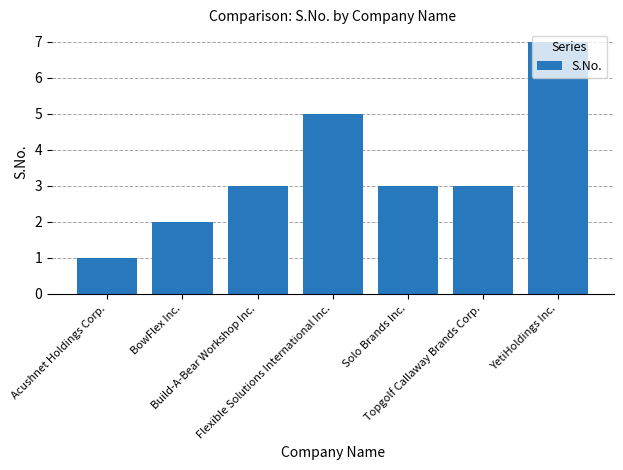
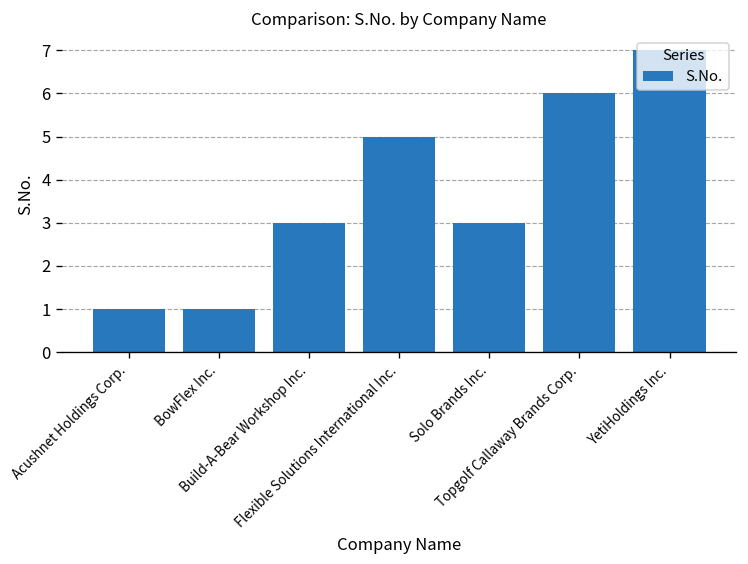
BowFlex Inc.: 2 -> 1
Topgolf Callaway Brands Corp.: 3 -> 6
